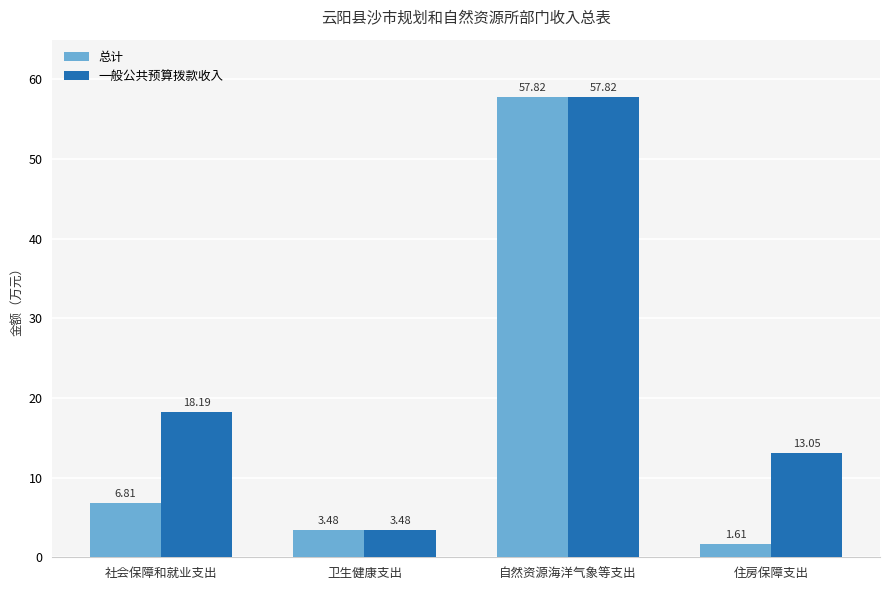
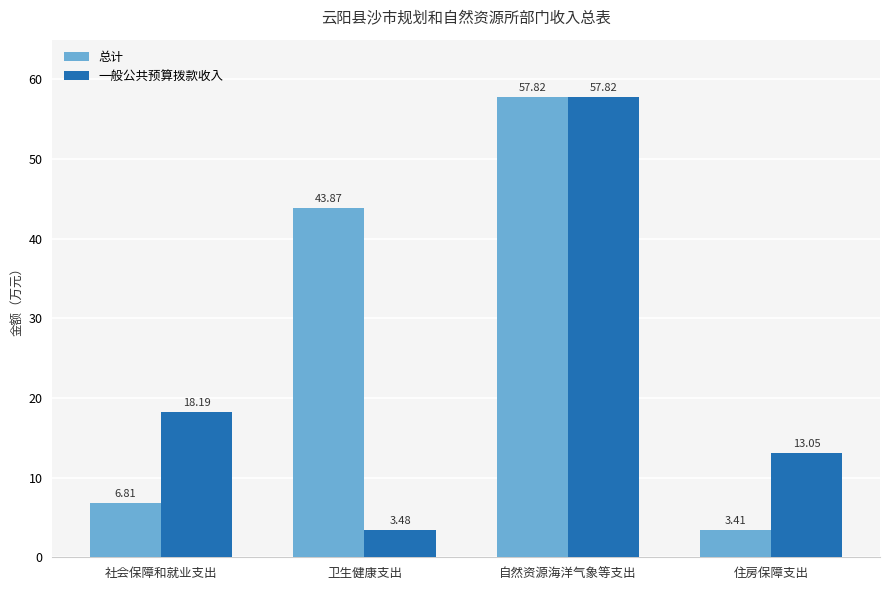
总计, 卫生健康支出: 3.48 -> 43.87
总计, 住房保障支出: 1.61 -> 3.41
